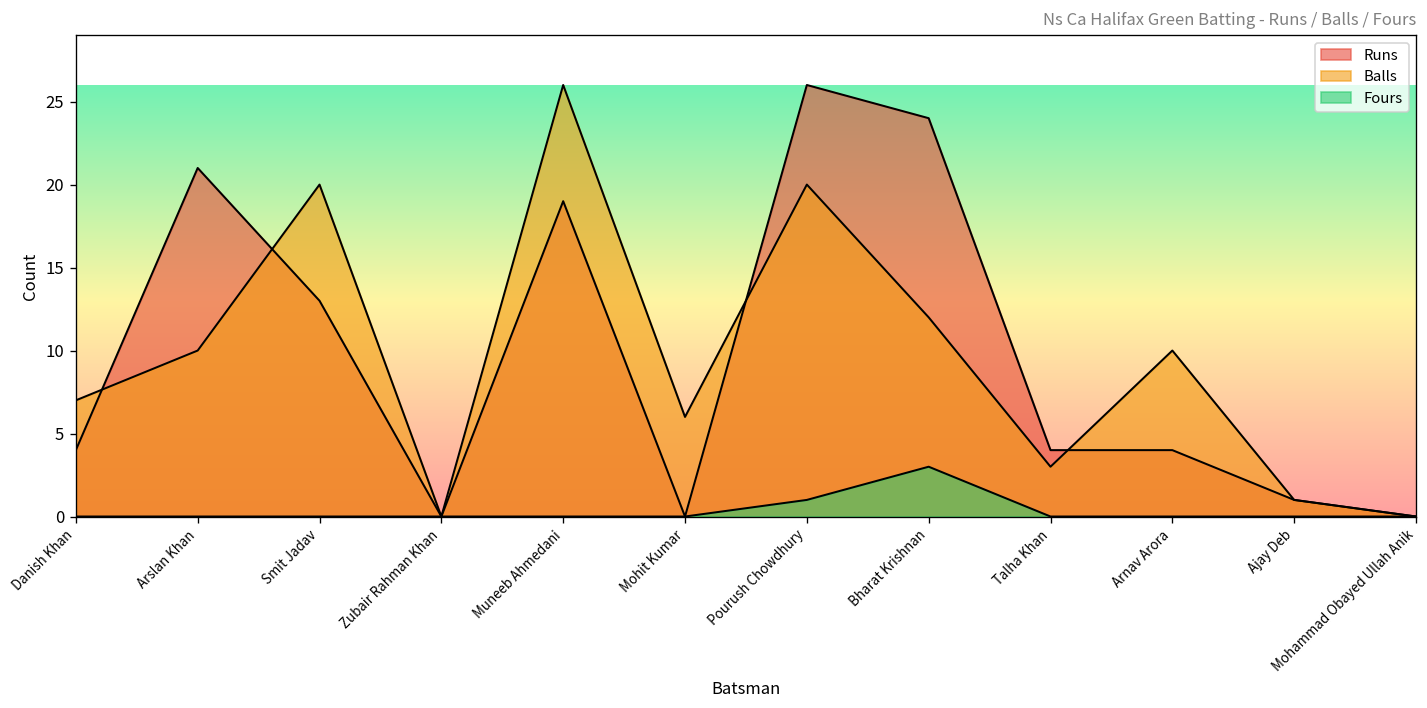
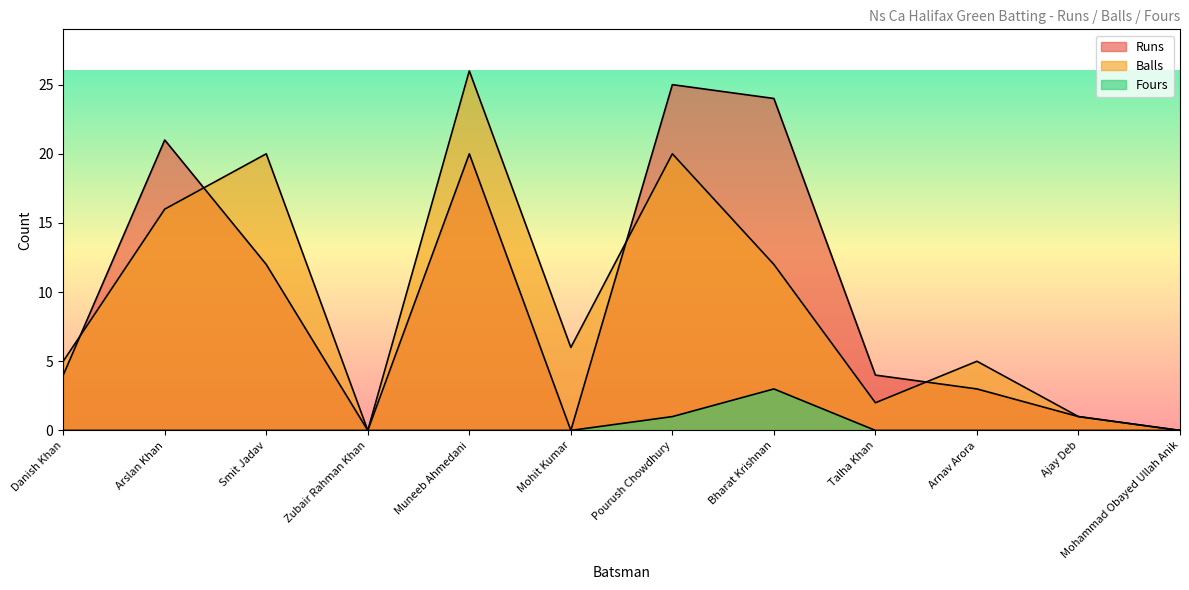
Balls, Danish Khan: 7 -> 5
Balls, Arslan Khan: 10 -> 16
Runs, Smit Jadav: 13 -> 12
Runs, Muneeb Ahmedani: 19 -> 20
Runs, Pourush Chowdhury: 26 -> 25
Balls, Talha Khan: 3 -> 2
Runs, Arnav Arora: 4 -> 3
Balls, Arnav Arora: 10 -> 5
